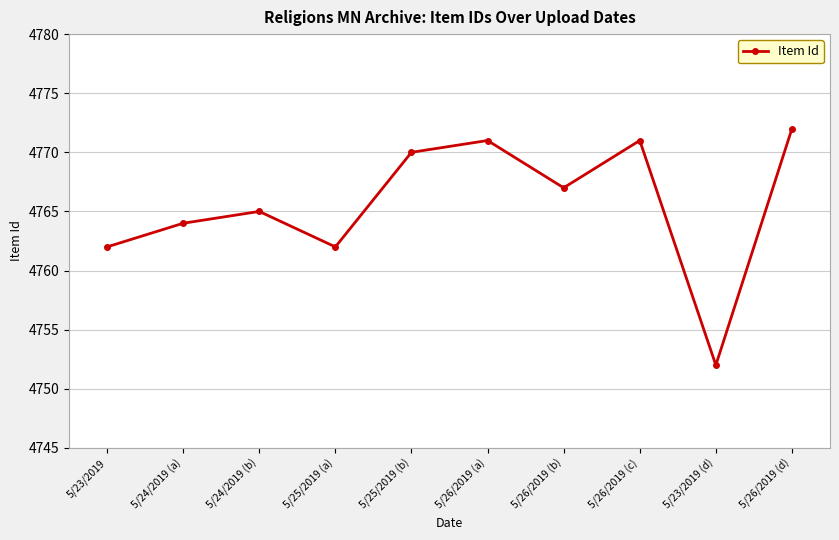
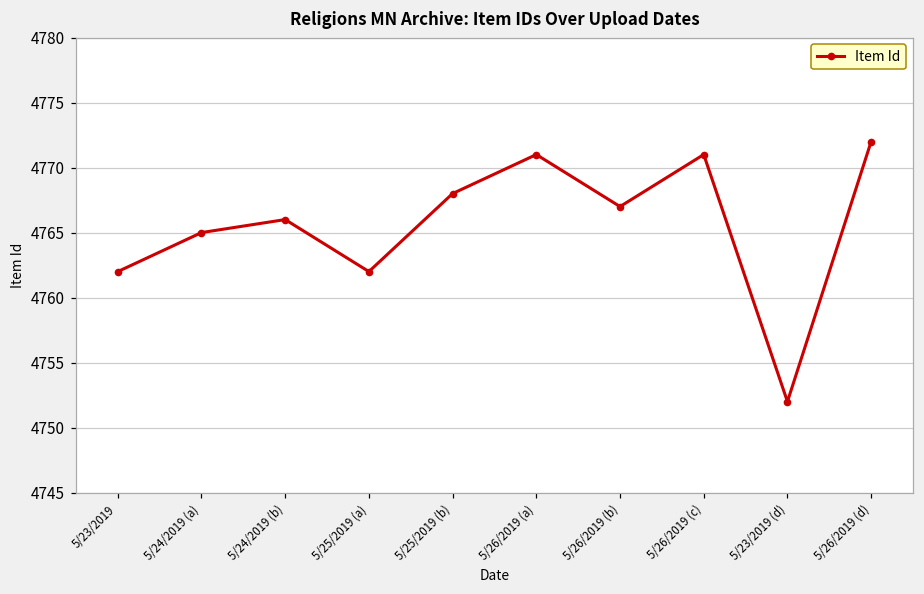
5/24/2019 (a): 4764 -> 4765
5/24/2019 (b): 4765 -> 4766
5/25/2019 (b): 4770 -> 4768
